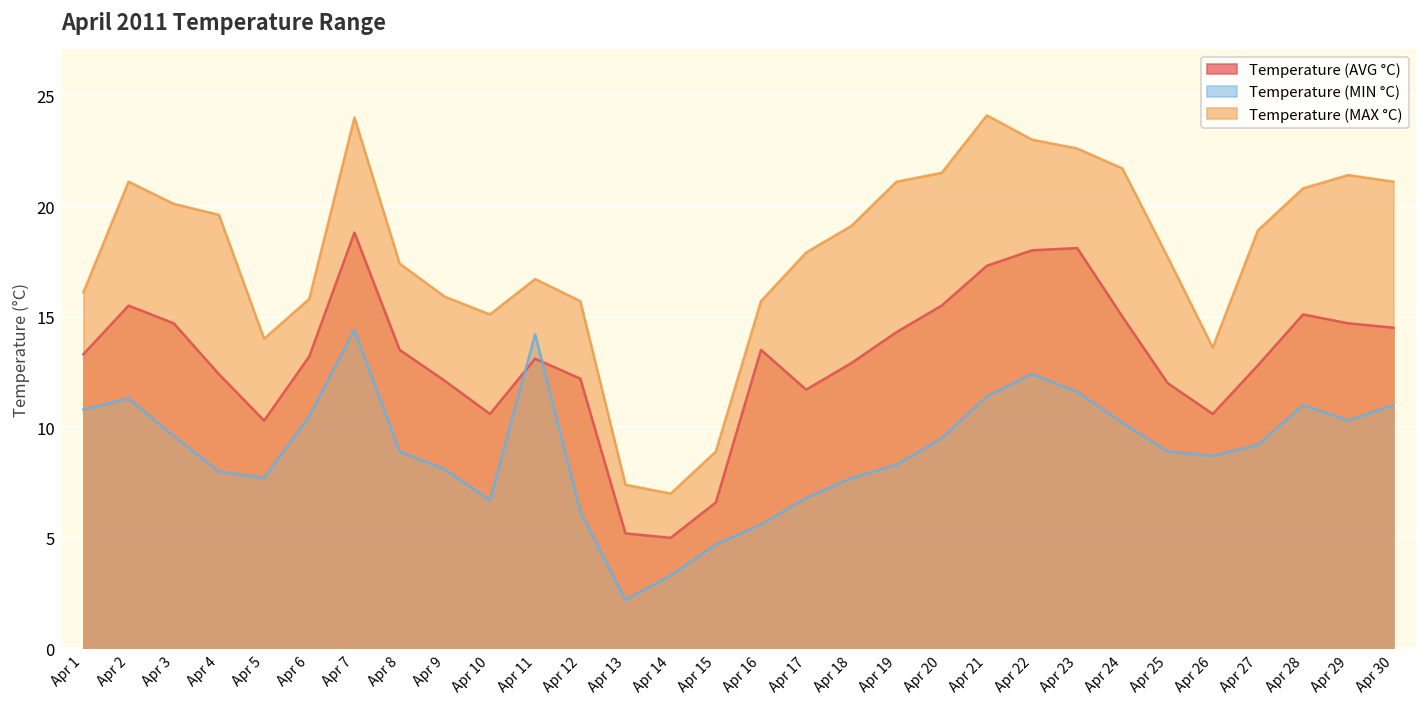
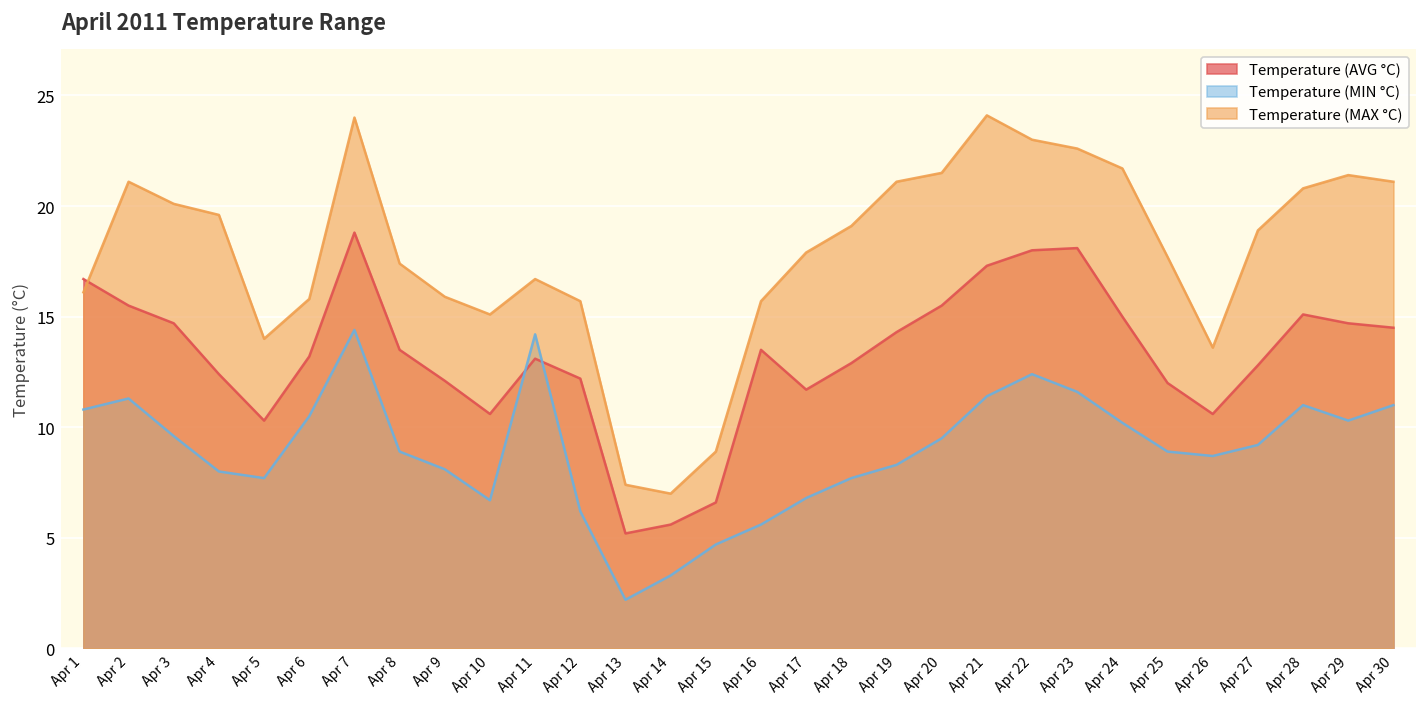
Temperature (AVG °C), Apr 1: 13.3 -> 16.7
Temperature (AVG °C), Apr 14: 5.0 -> 5.6
